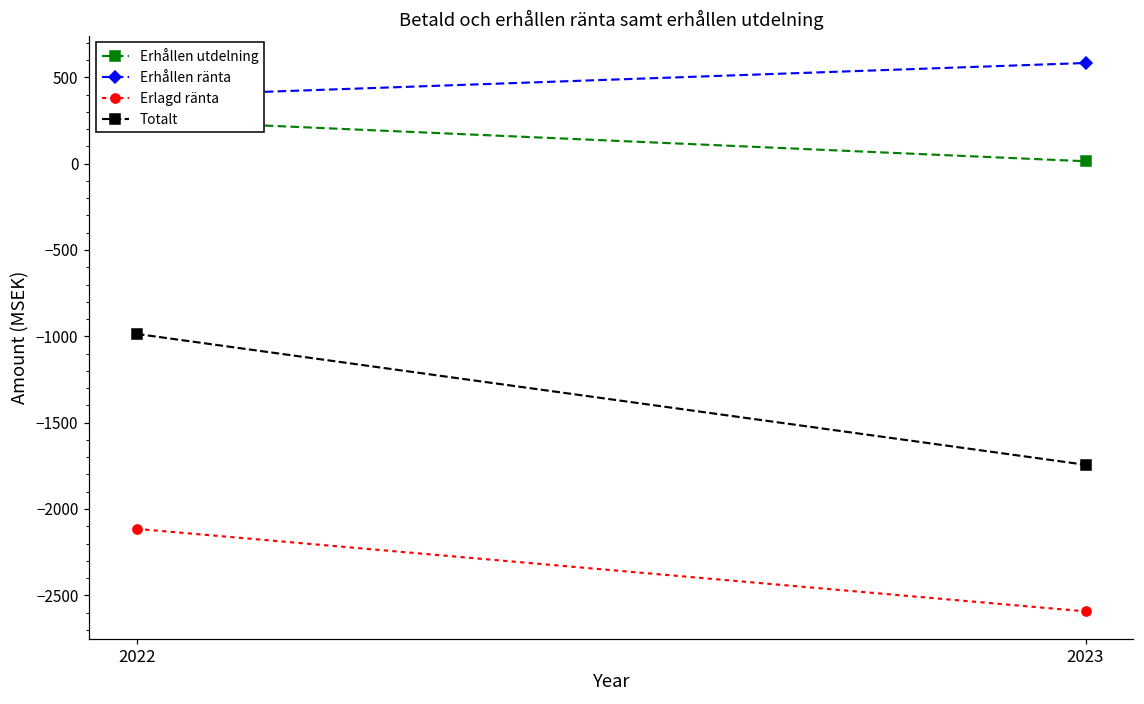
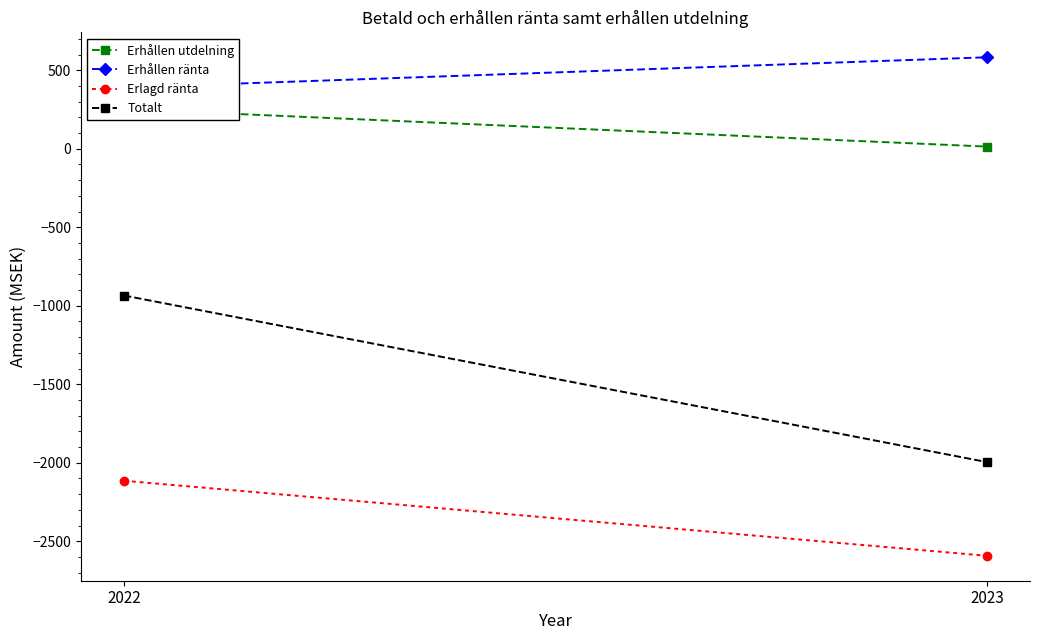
Totalt, 2022: -990 -> -940
Totalt, 2023: -1740 -> -2000
